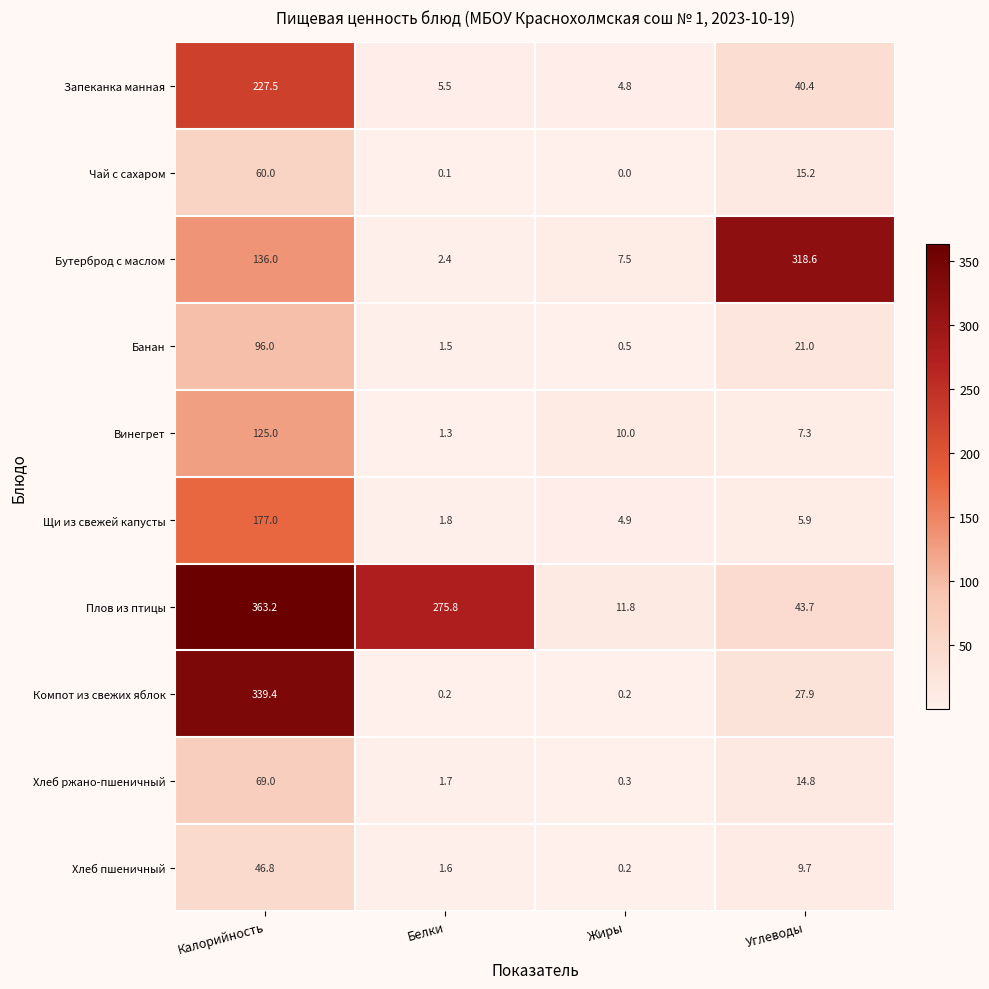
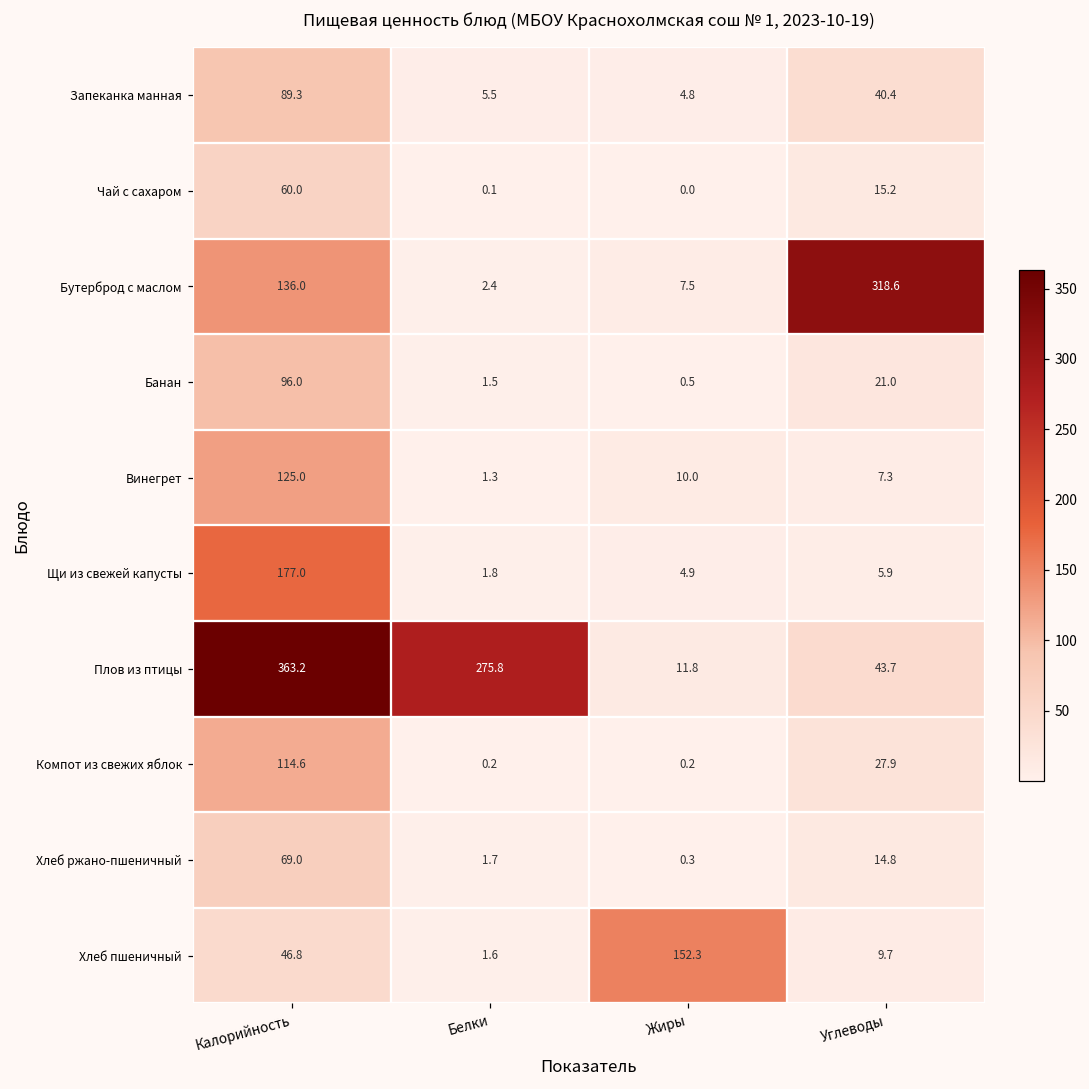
Запеканка манная, Калорийность: 227.5 -> 89.3
Компот из свежих яблок, Калорийность: 339.4 -> 114.6
Хлеб пшеничный, Жиры: 0.2 -> 152.3
